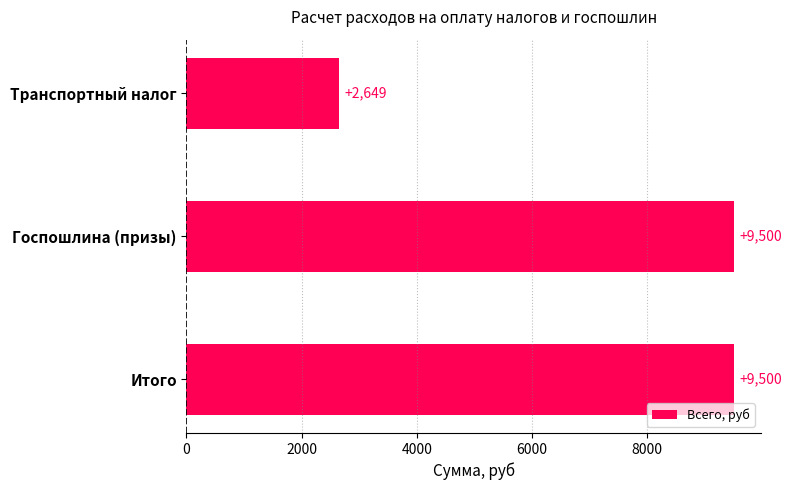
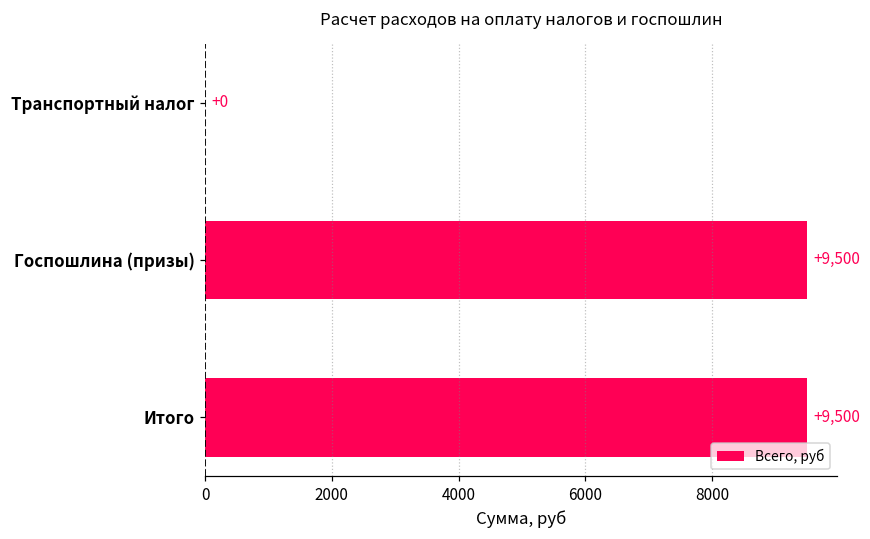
Транспортный налог: +2,649 -> +0
